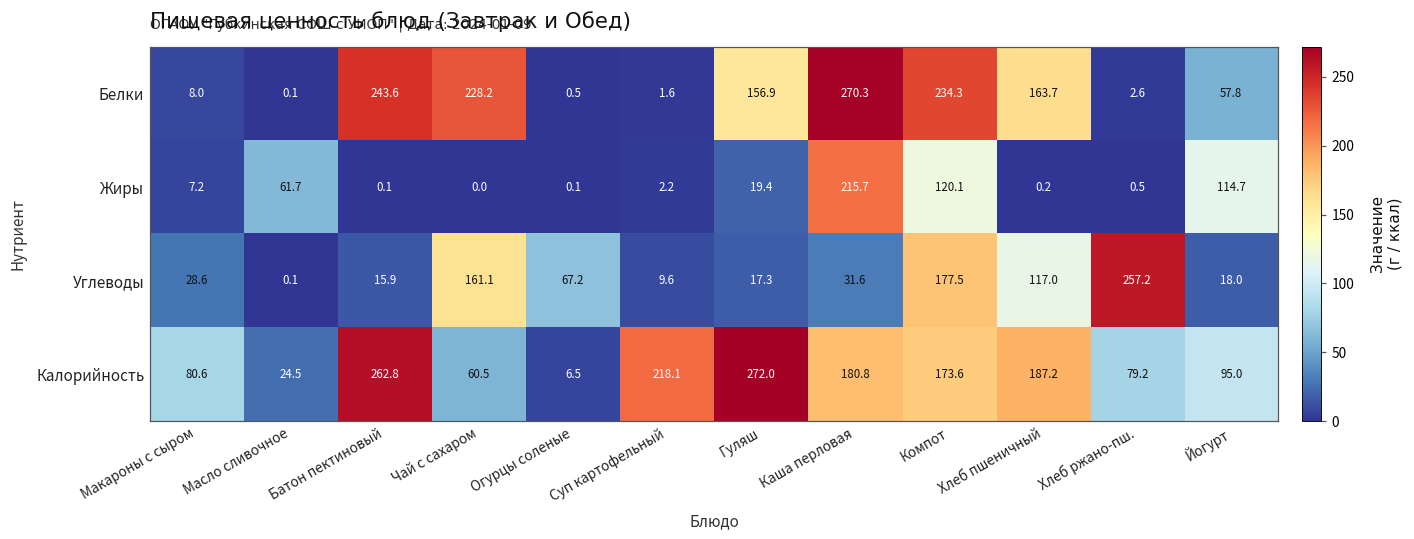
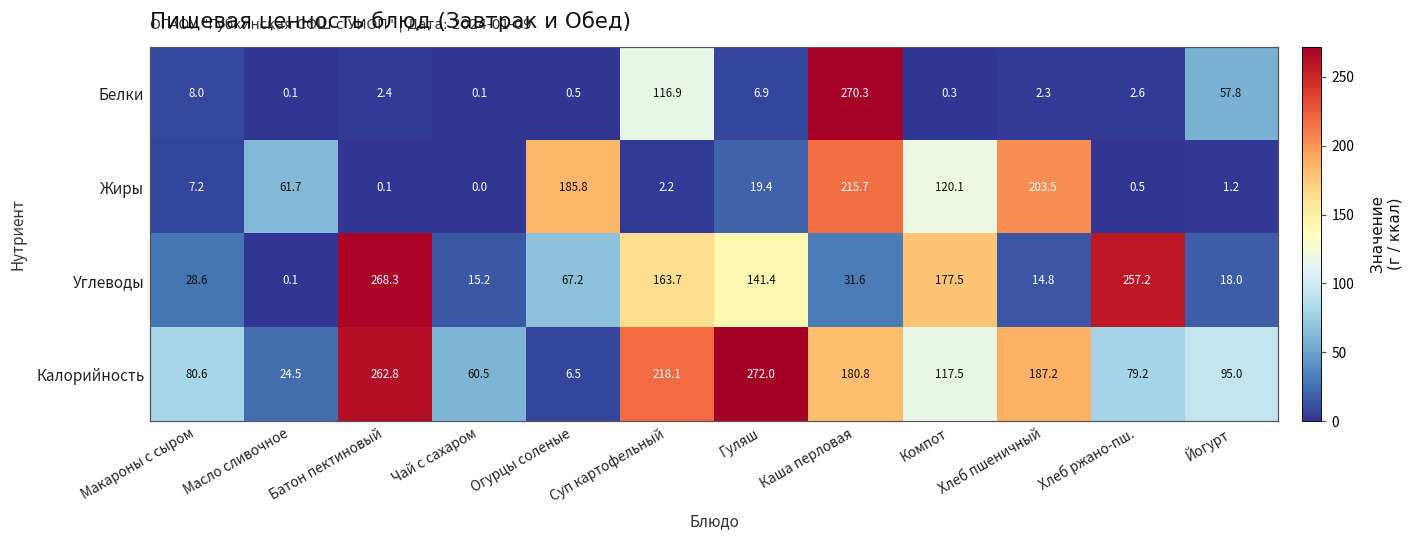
Белки, Батон пектиновый: 243.6 -> 2.4
Белки, Чай с сахаром: 228.2 -> 0.1
Белки, Суп картофельный: 1.6 -> 116.9
Белки, Гуляш: 156.9 -> 6.9
Белки, Компот: 234.3 -> 0.3
Белки, Хлеб пшеничный: 163.7 -> 2.3
Жиры, Огурцы соленые: 0.1 -> 185.8
Жиры, Хлеб пшеничный: 0.2 -> 203.5
Жиры, Йогурт: 114.7 -> 1.2
Углеводы, Батон пектиновый: 15.9 -> 268.3
Углеводы, Чай с сахаром: 161.1 -> 15.2
Углеводы, Суп картофельный: 9.6 -> 163.7
Углеводы, Гуляш: 17.3 -> 141.4
Углеводы, Хлеб пшеничный: 117.0 -> 14.8
Калорийность, Компот: 173.6 -> 117.5
